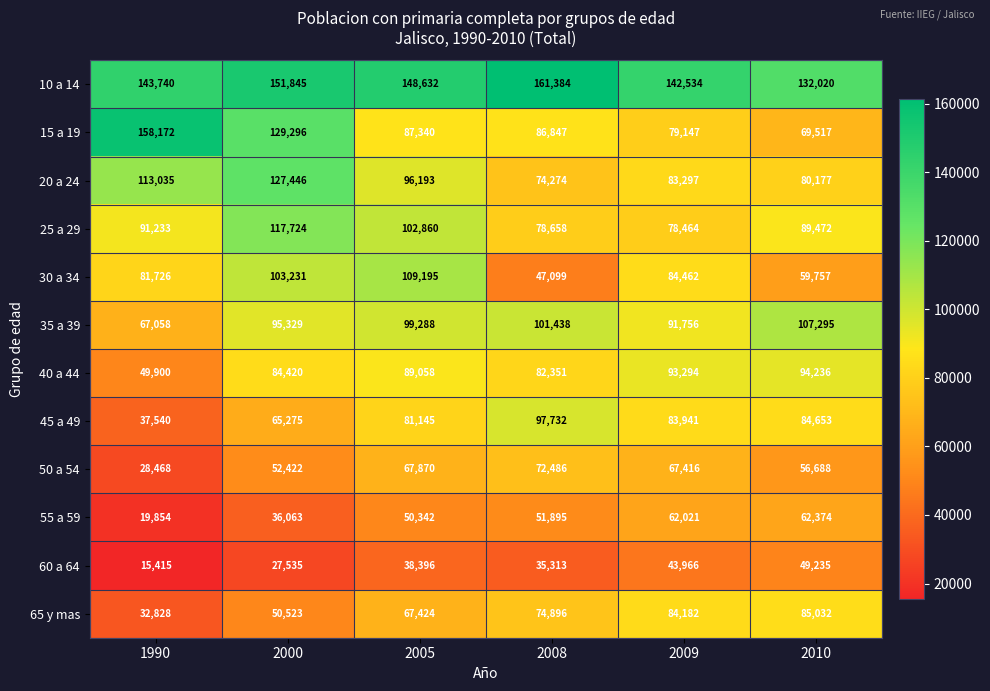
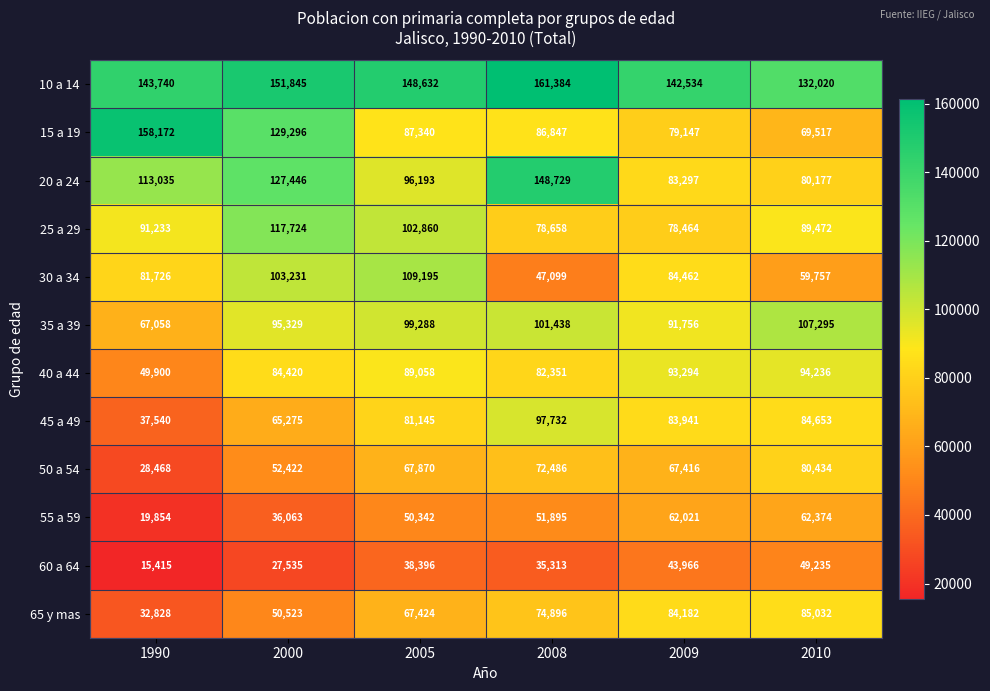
20 a 24, 2008: 74,274 -> 148,729
50 a 54, 2010: 56,688 -> 80,434
